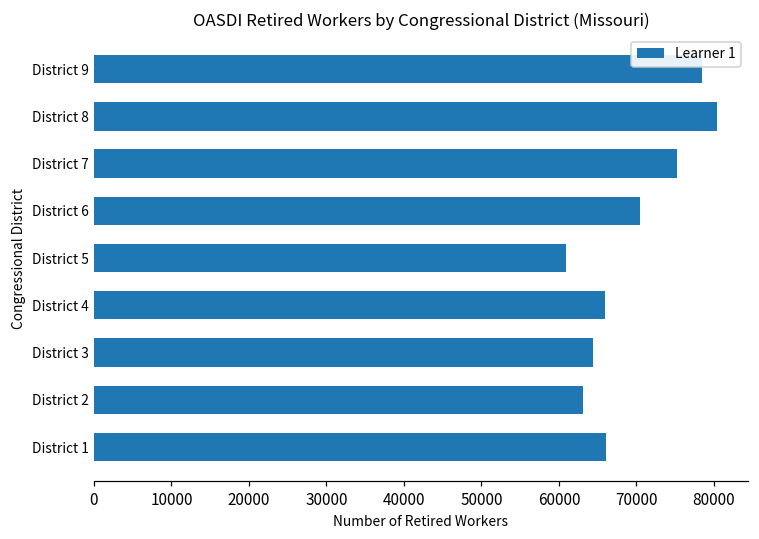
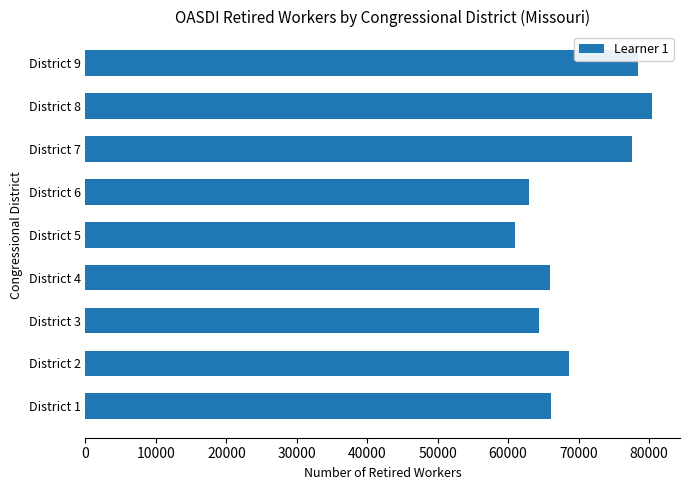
District 7: 75000 -> 78000
District 6: 70000 -> 63000
District 2: 63000 -> 69000
